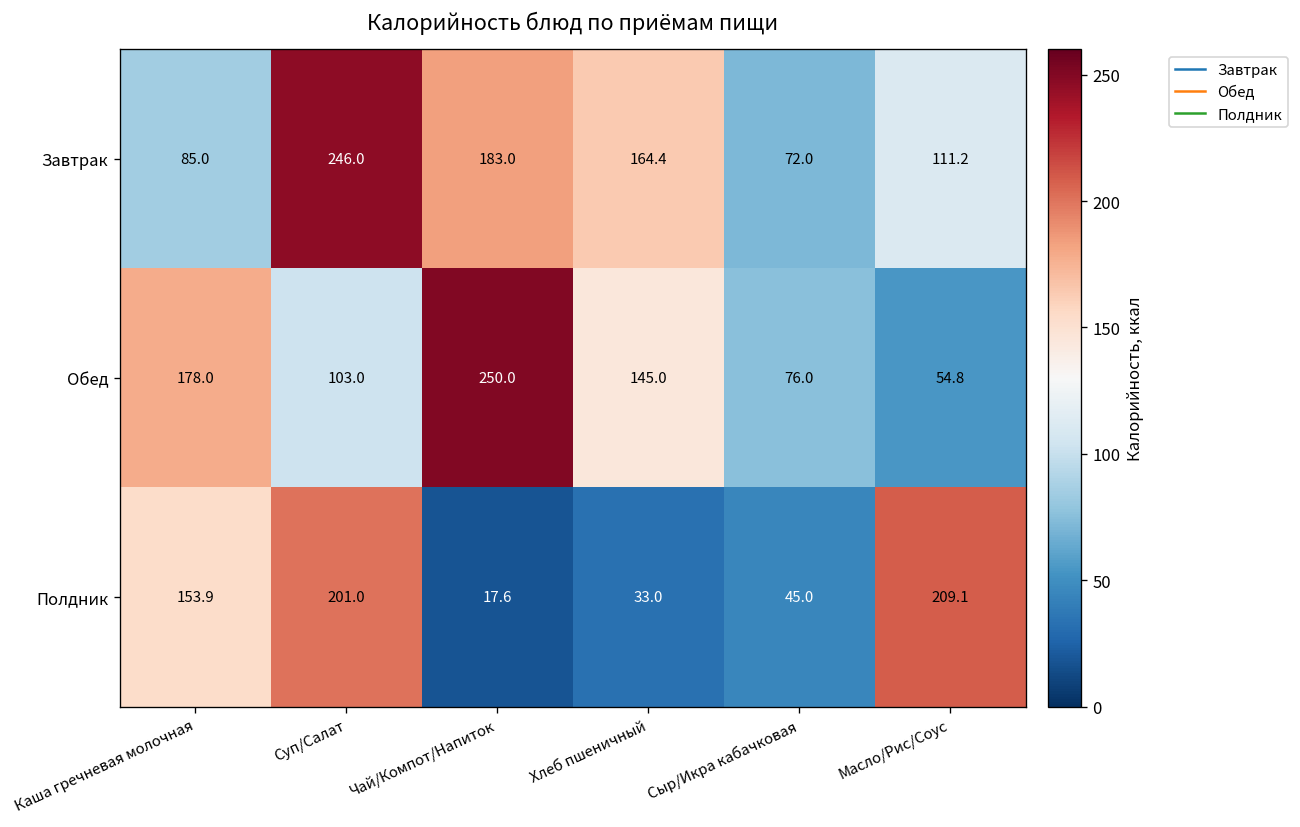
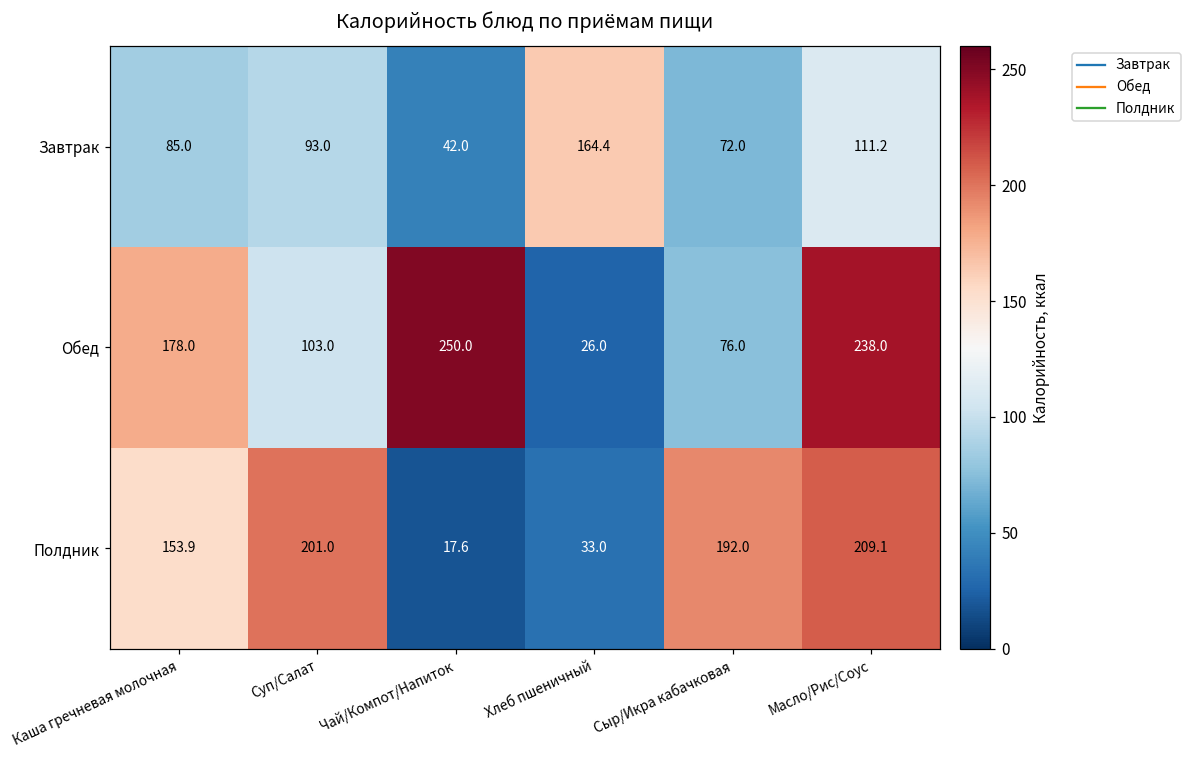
Завтрак, Суп/Салат: 246.0 -> 93.0
Завтрак, Чай/Компот/Напиток: 183.0 -> 42.0
Обед, Хлеб пшеничный: 145.0 -> 26.0
Обед, Масло/Рис/Соус: 54.8 -> 238.0
Полдник, Сыр/Икра кабачковая: 45.0 -> 192.0
